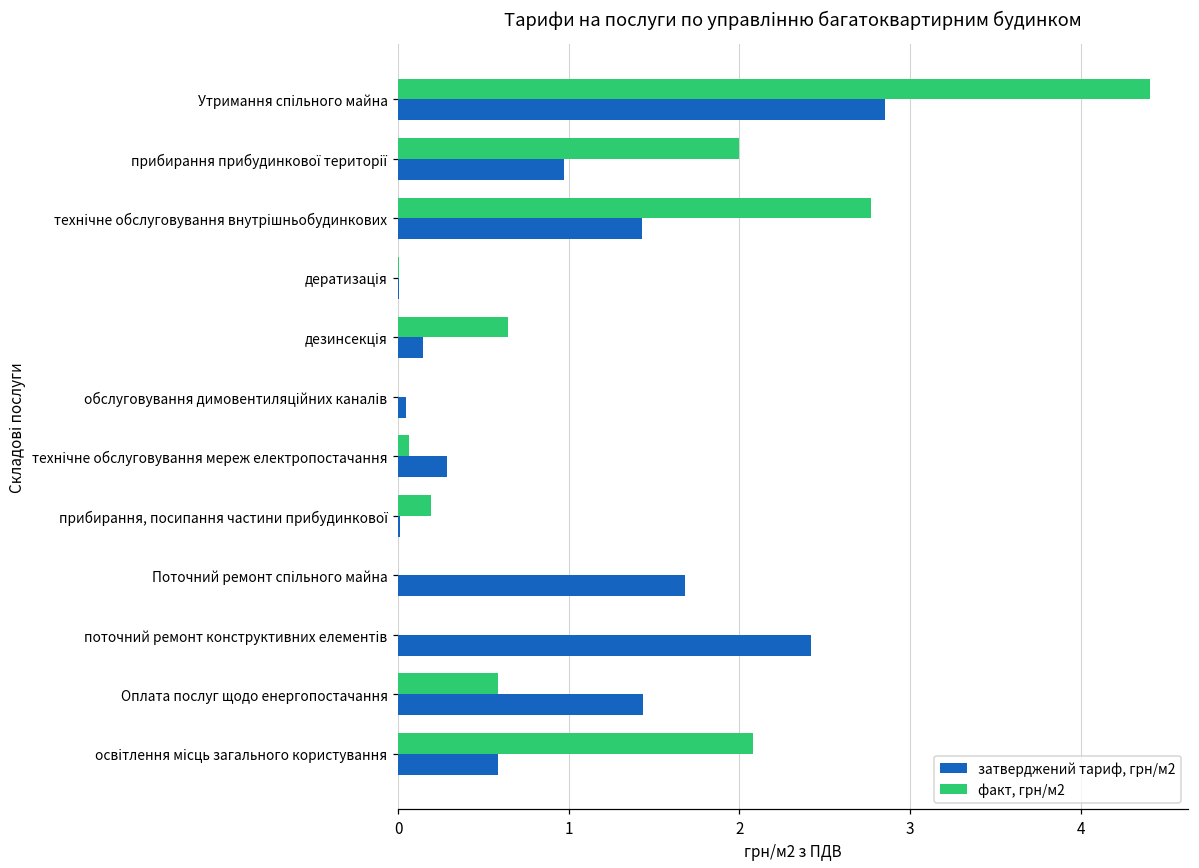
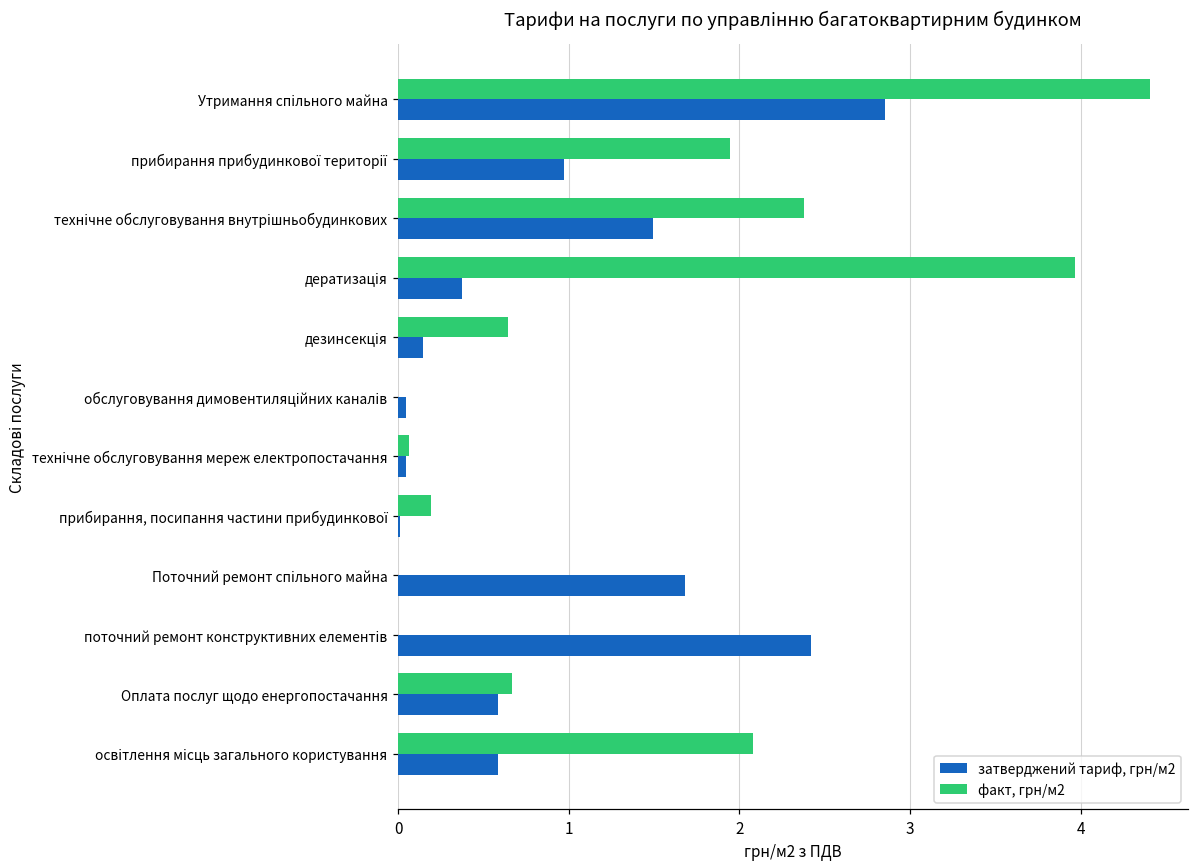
факт, грн/м2, прибирання прибудинкової території: 2.00 -> 1.94
факт, грн/м2, технічне обслуговування внутрішньобудинкових: 2.77 -> 2.38
затверджений тариф, грн/м2, технічне обслуговування внутрішньобудинкових: 1.43 -> 1.49
факт, грн/м2, дератизація: 0.00 -> 3.97
затверджений тариф, грн/м2, дератизація: 0.00 -> 0.38
затверджений тариф, грн/м2, технічне обслуговування мереж електропостачання: 0.29 -> 0.05
факт, грн/м2, Оплата послуг щодо енергопостачання: 0.58 -> 0.67
затверджений тариф, грн/м2, Оплата послуг щодо енергопостачання: 1.44 -> 0.58
